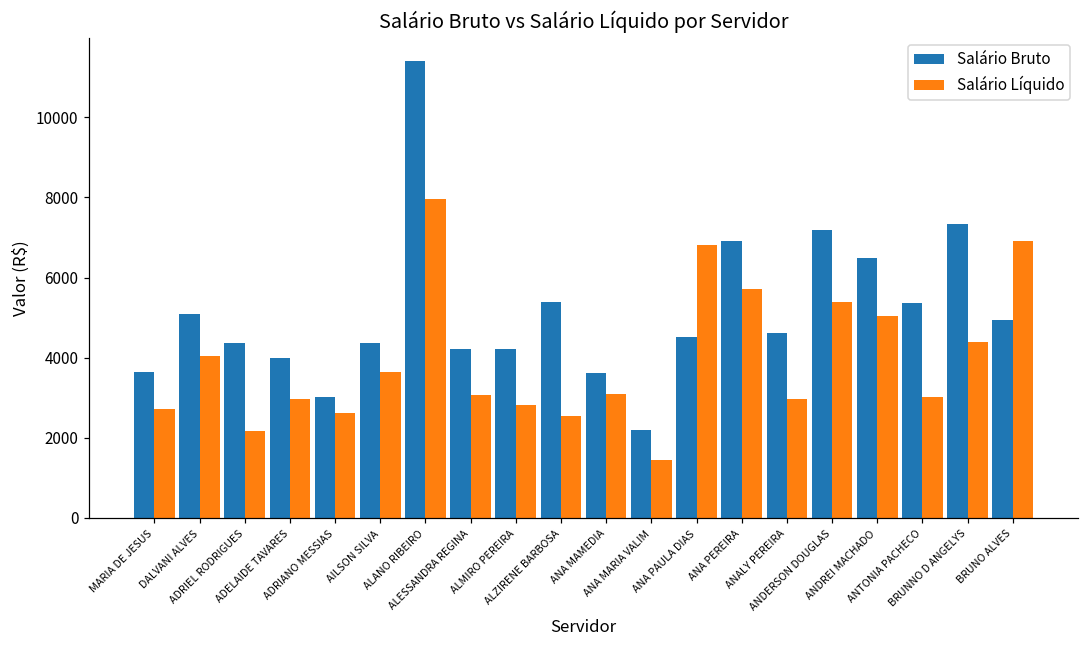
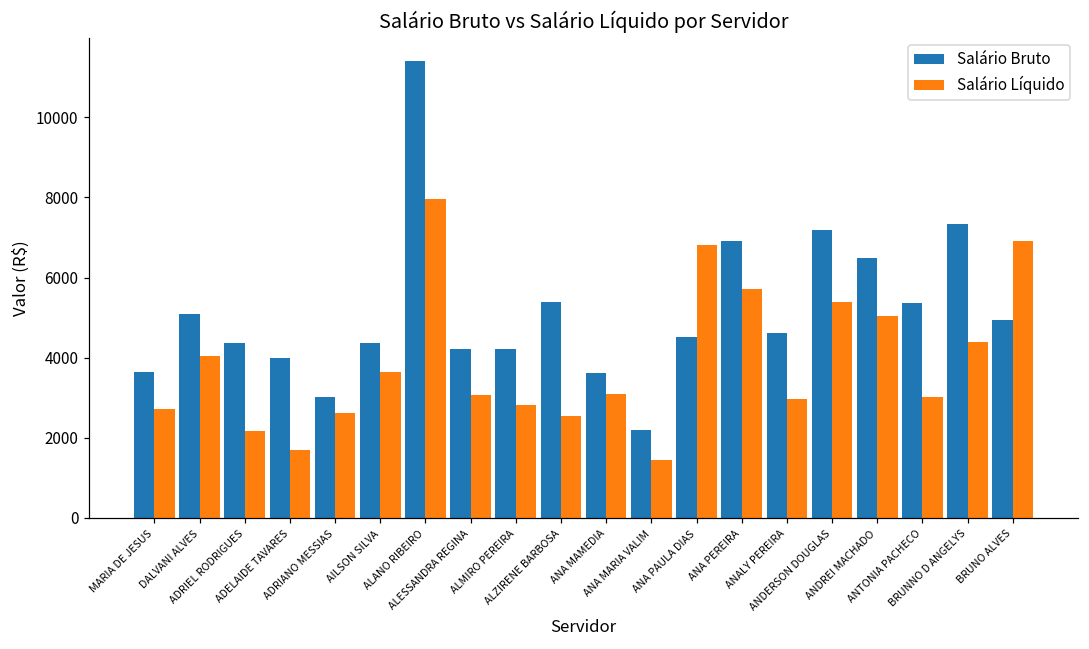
Salário Líquido, ADELAIDE TAVARES: 3000 -> 1700
